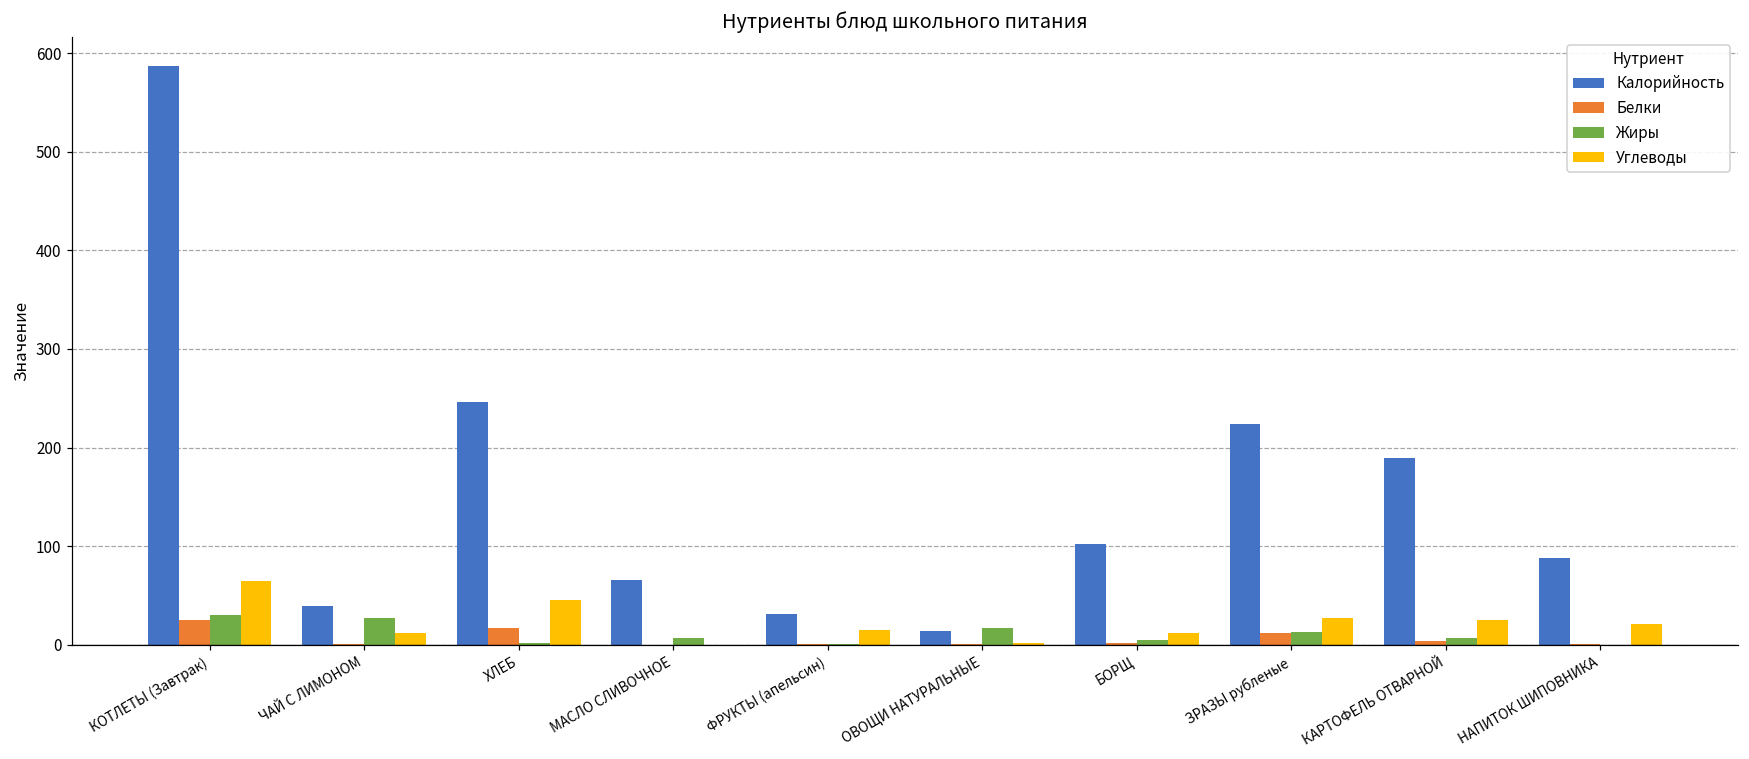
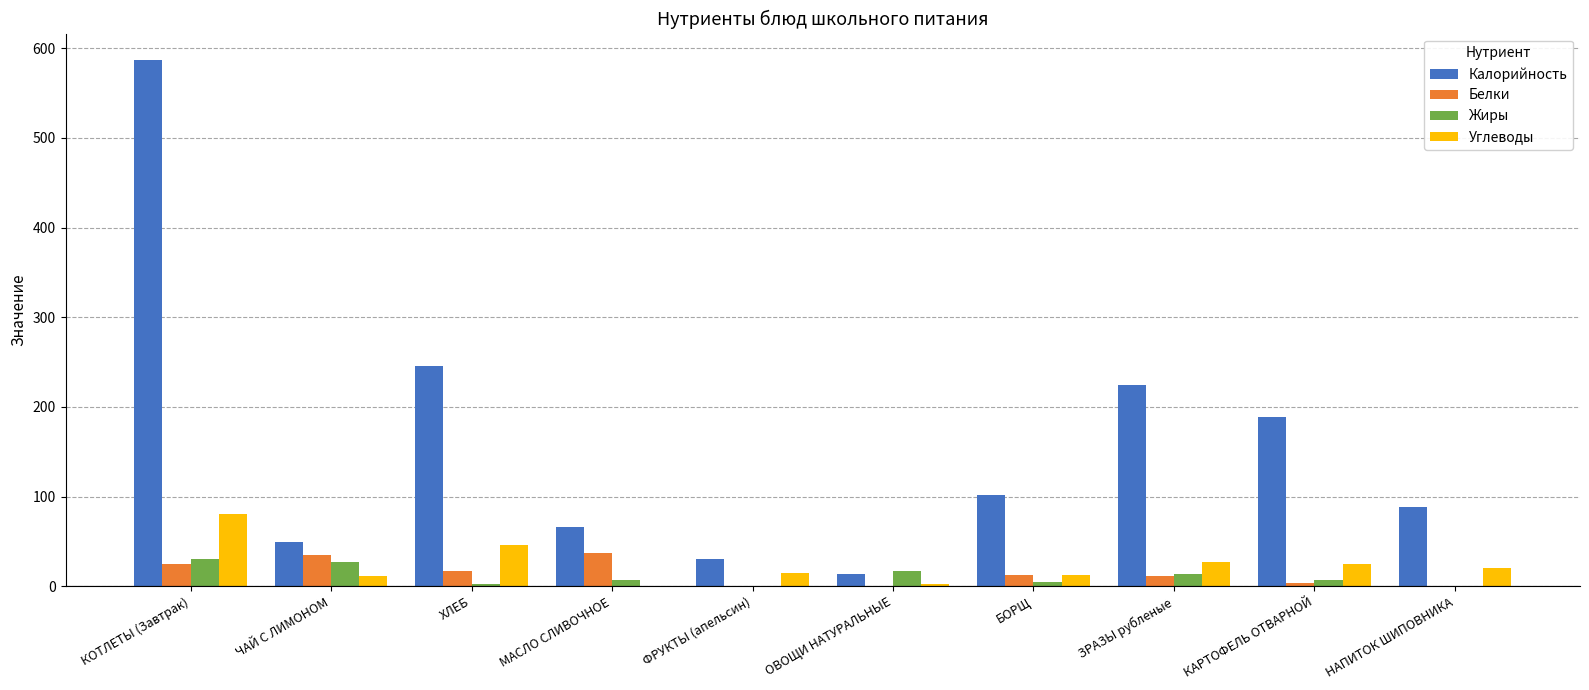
Углеводы, КОТЛЕТЫ (Завтрак): 70 -> 80
Калорийность, ЧАЙ С ЛИМОНОМ: 40 -> 50
Белки, ЧАЙ С ЛИМОНОМ: 0 -> 30
Белки, МАСЛО СЛИВОЧНОЕ: 0 -> 40
Белки, БОРЩ: 0 -> 10
